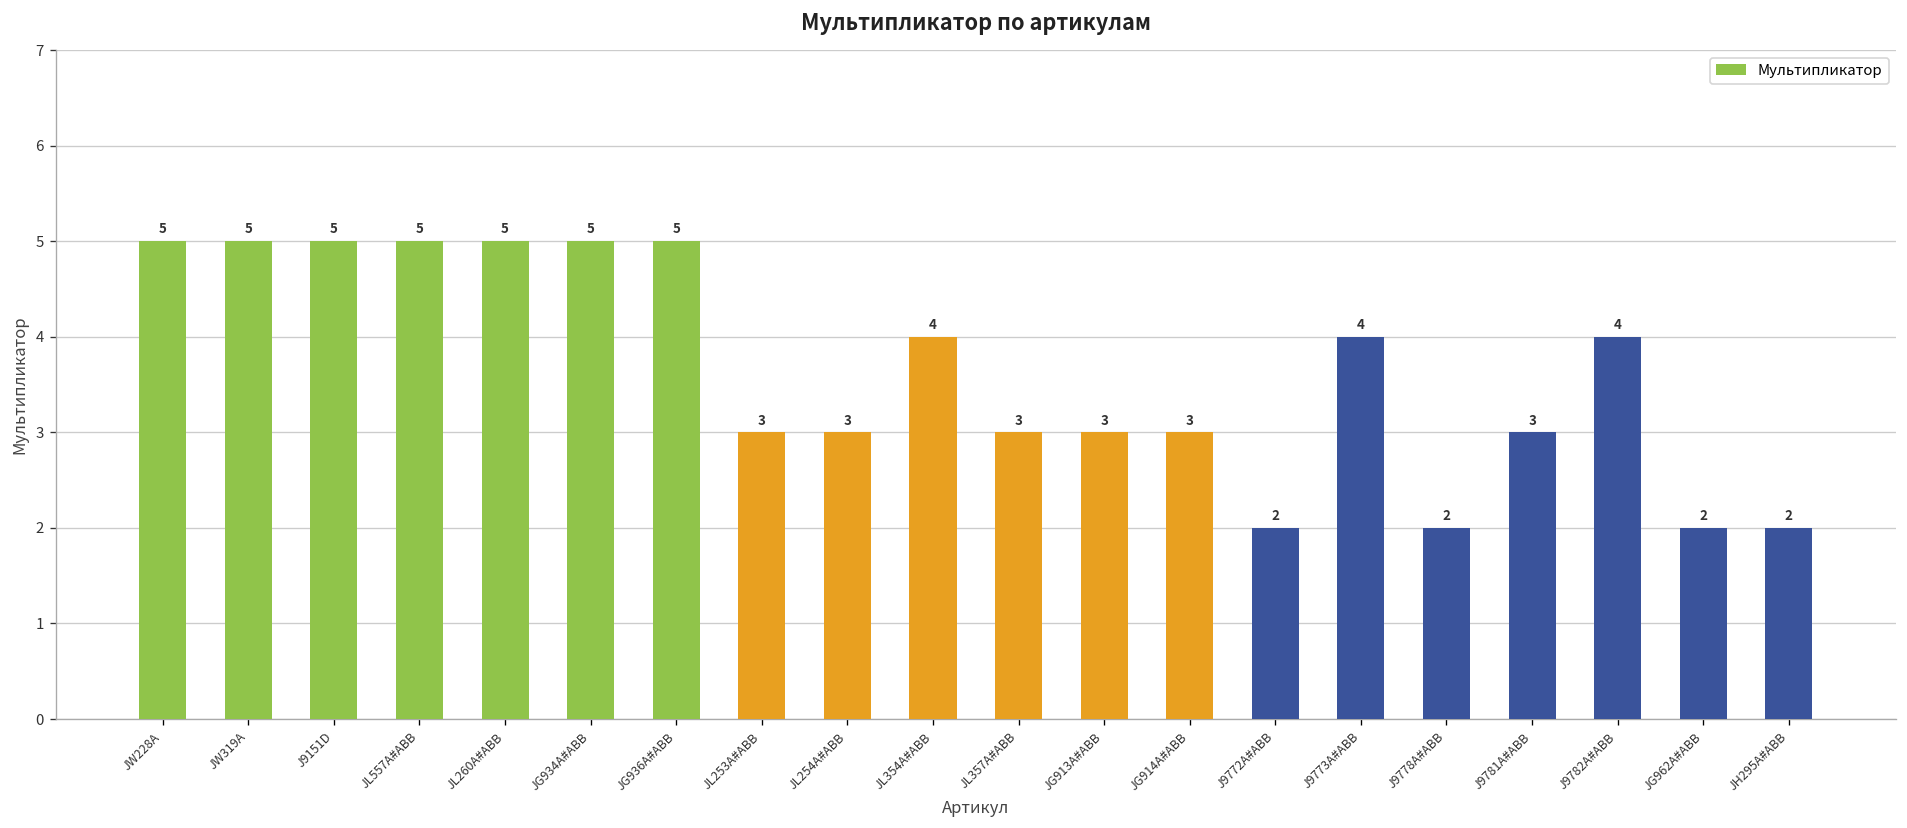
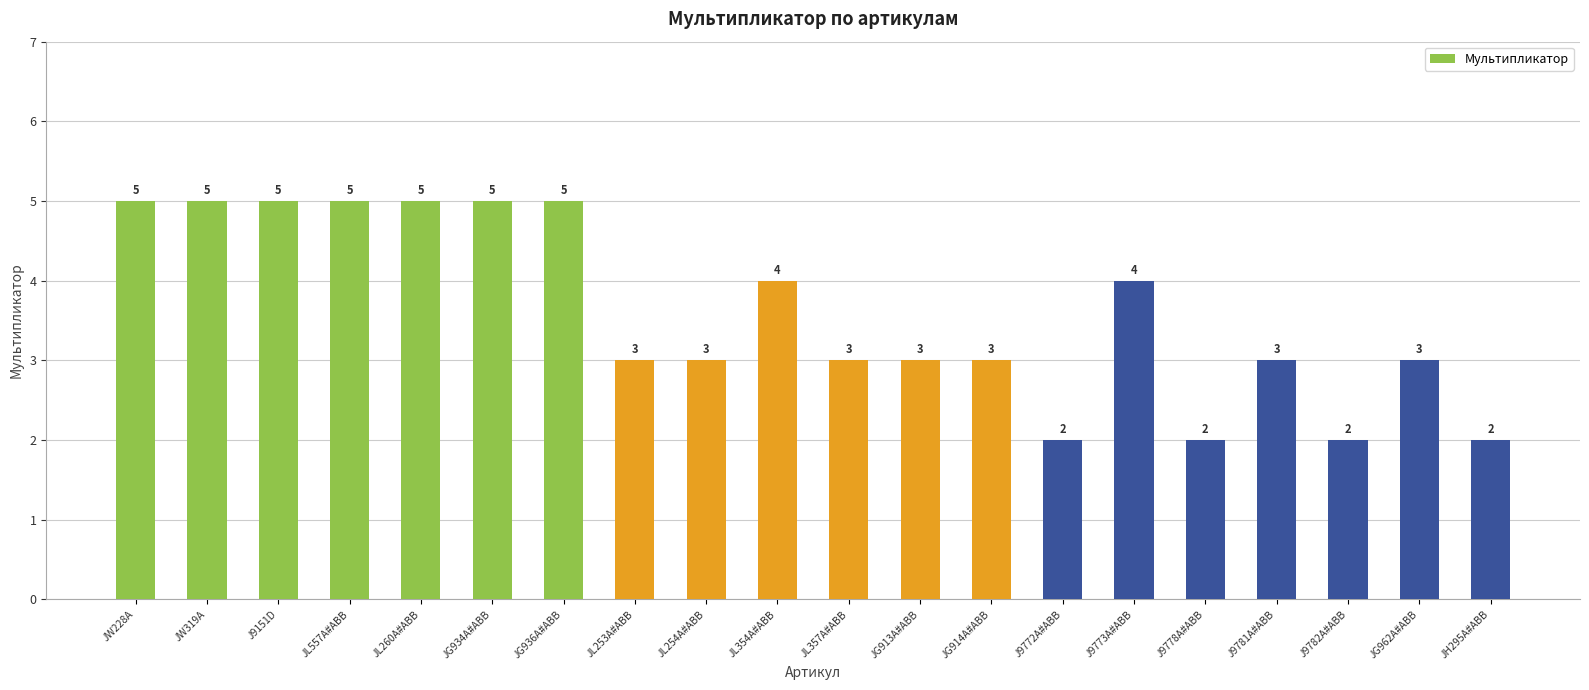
J9782A#ABB: 4 -> 2
JG962A#ABB: 2 -> 3
